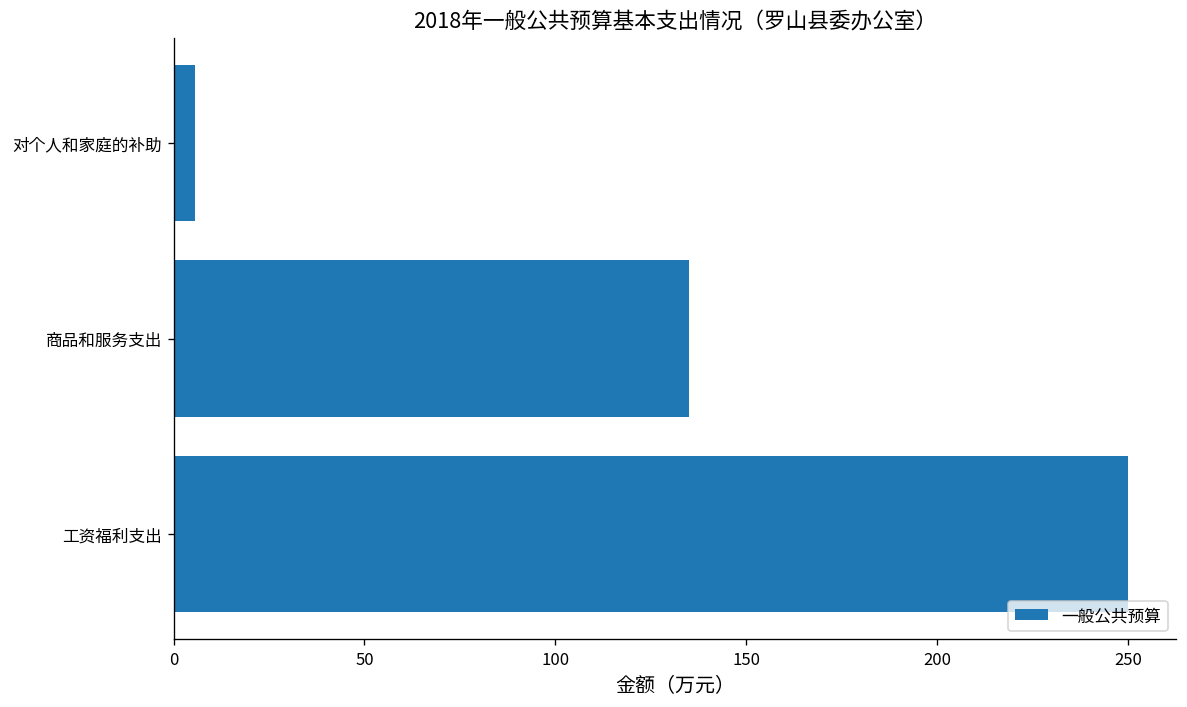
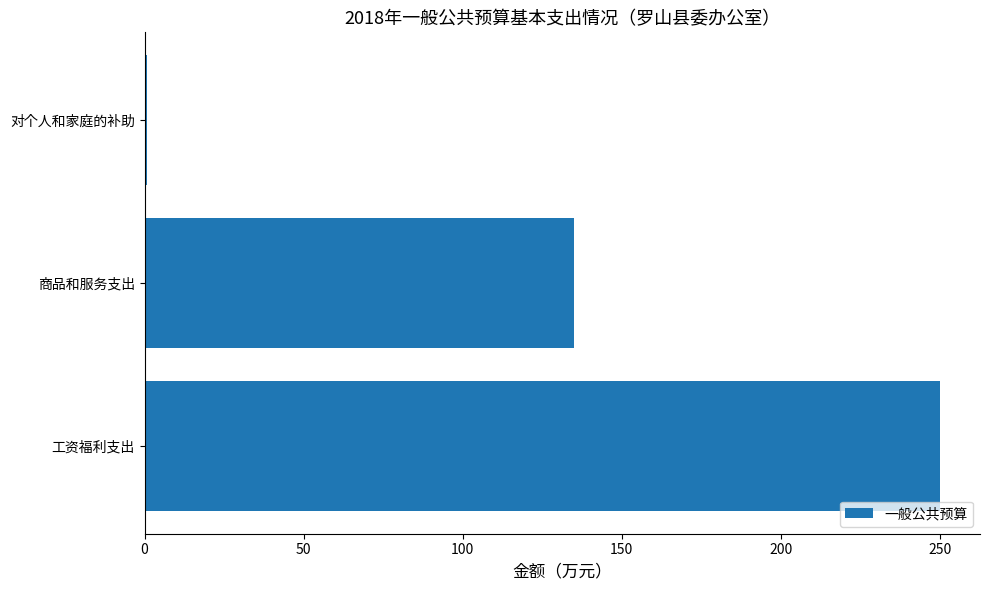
对个人和家庭的补助: 6 -> 1
